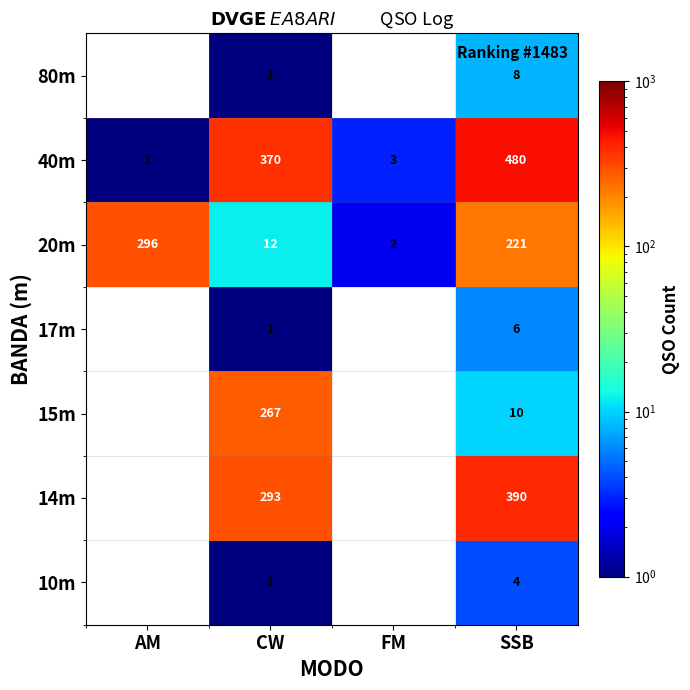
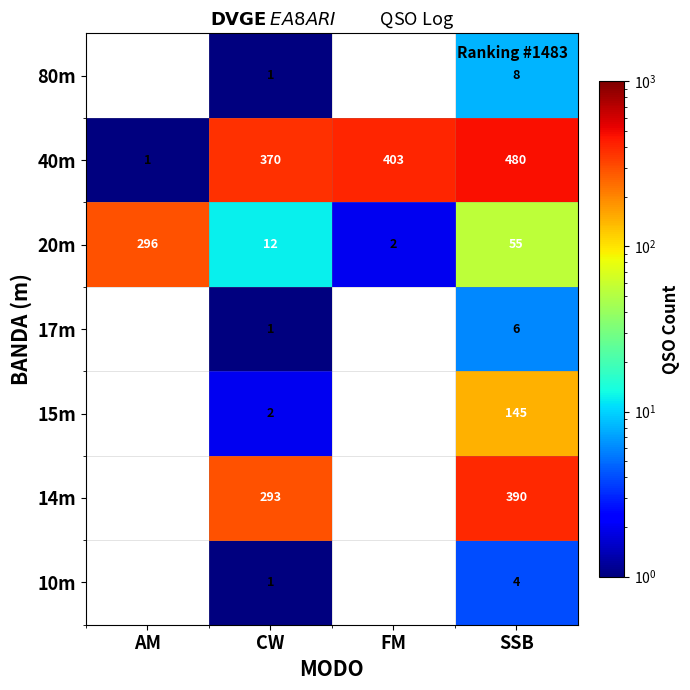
40m, FM: 3 -> 403
20m, SSB: 221 -> 55
15m, CW: 267 -> 2
15m, SSB: 10 -> 145
